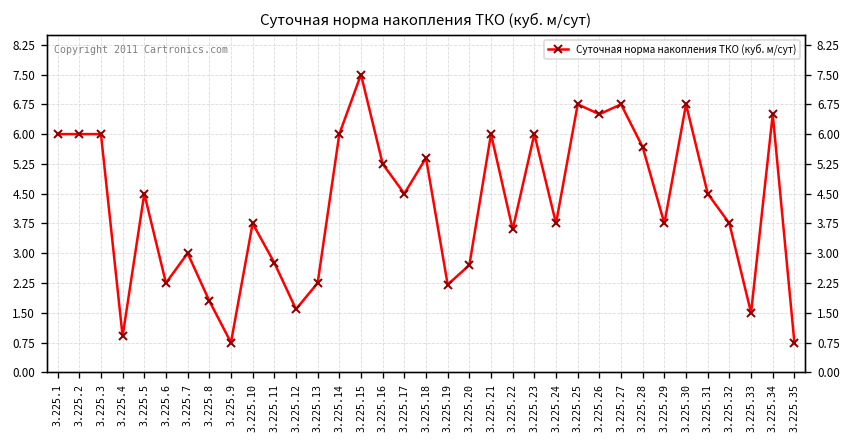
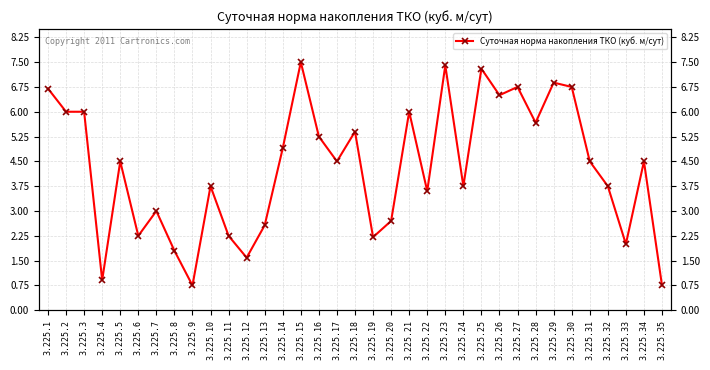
3.225.1: 6.0 -> 6.7
3.225.11: 2.8 -> 2.3
3.225.13: 2.3 -> 2.6
3.225.14: 6.0 -> 4.9
3.225.23: 6.0 -> 7.4
3.225.25: 6.8 -> 7.3
3.225.29: 3.8 -> 6.9
3.225.33: 1.5 -> 2.0
3.225.34: 6.5 -> 4.5
